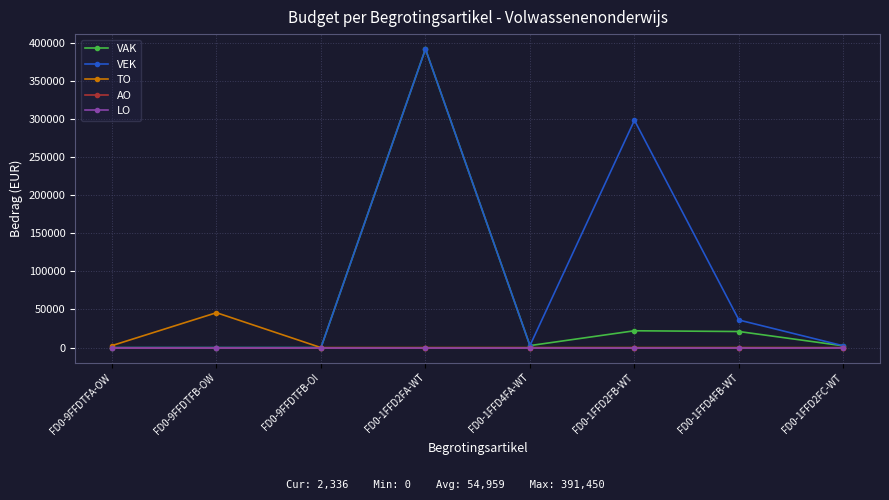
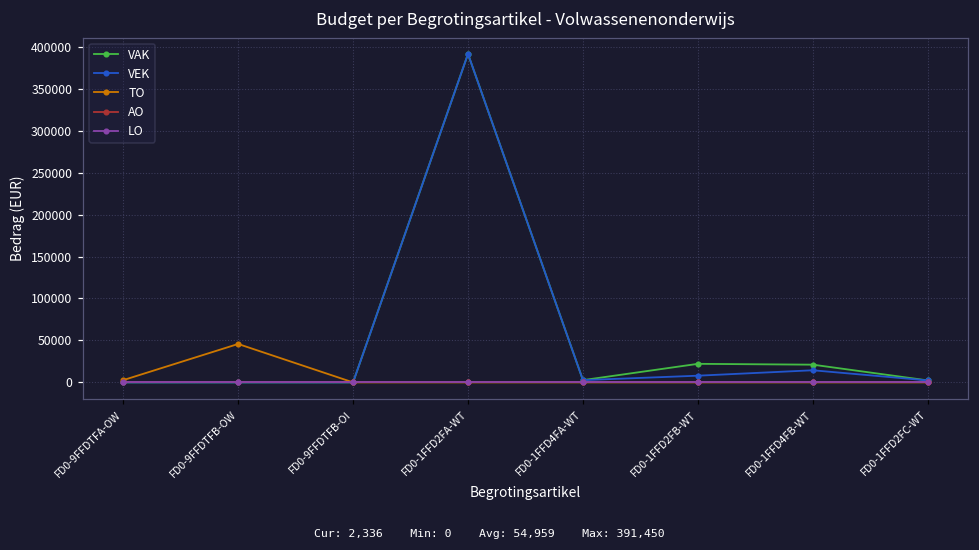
VEK, FD0-1FFD2FB-WT: 300000 -> 10000
VEK, FD0-1FFD4FB-WT: 40000 -> 10000
